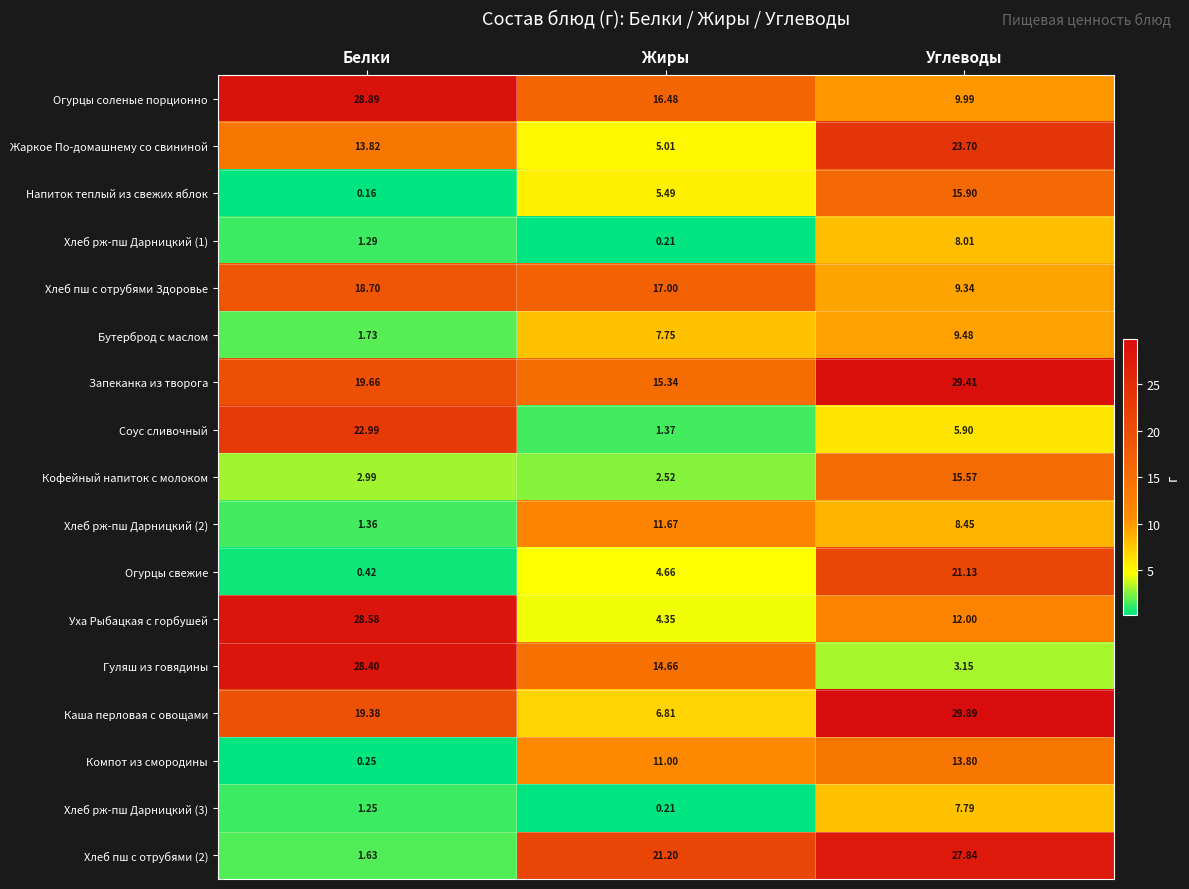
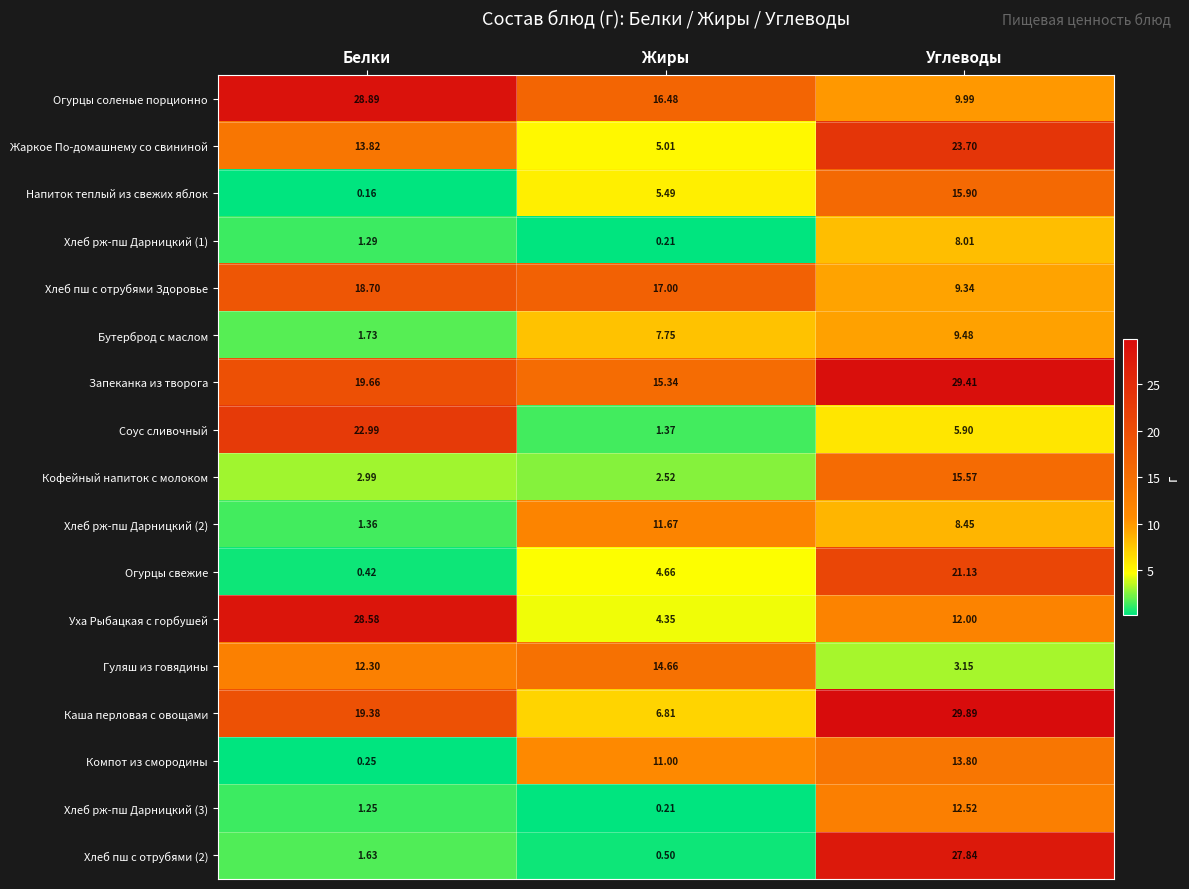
Гуляш из говядины, Белки: 28.40 -> 12.30
Хлеб рж-пш Дарницкий (3), Углеводы: 7.79 -> 12.52
Хлеб пш с отрубями (2), Жиры: 21.20 -> 0.50
